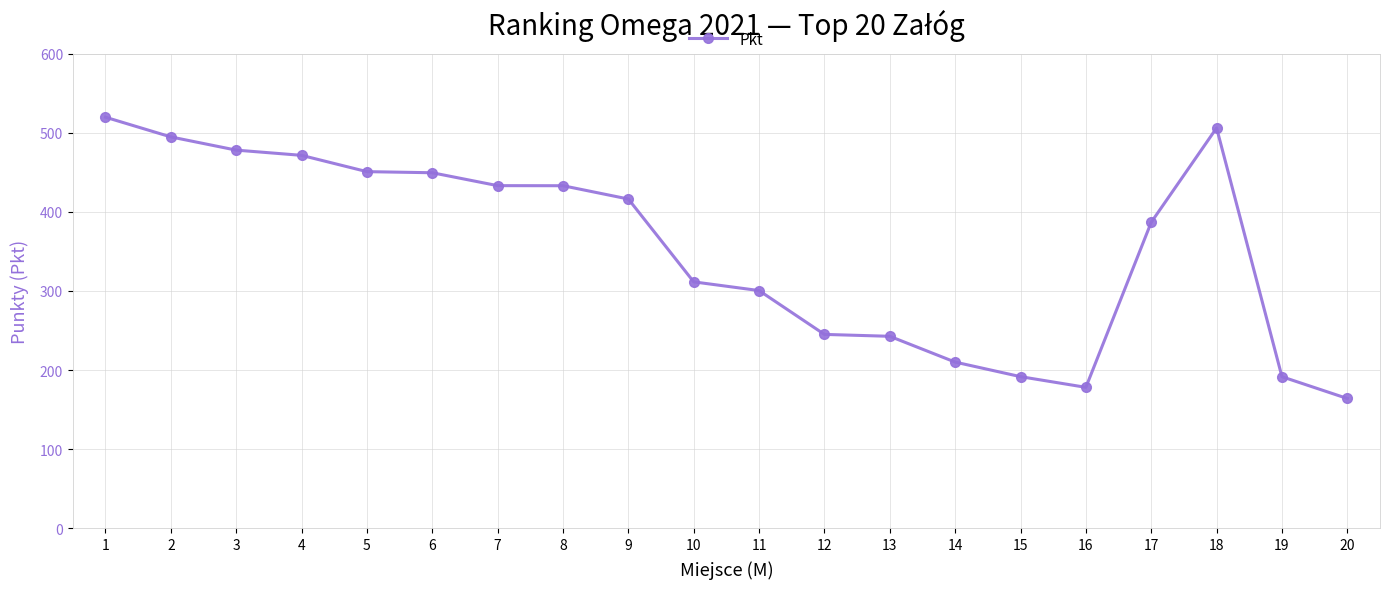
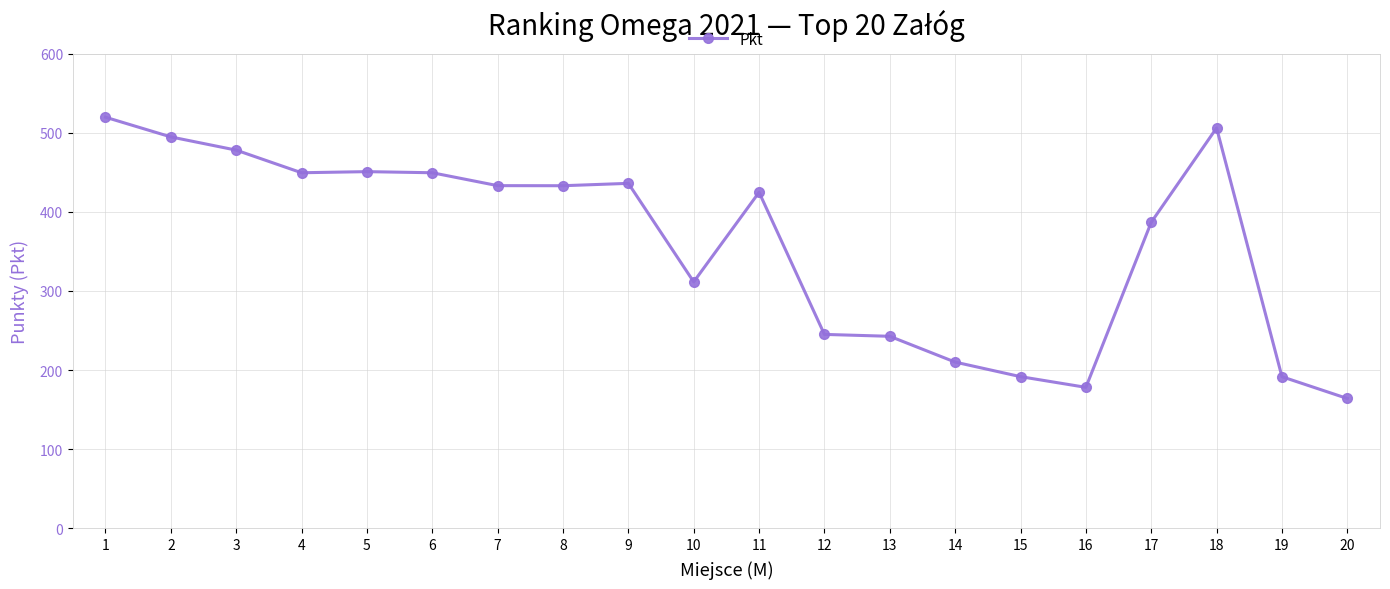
4: 470 -> 450
9: 420 -> 440
11: 300 -> 420
